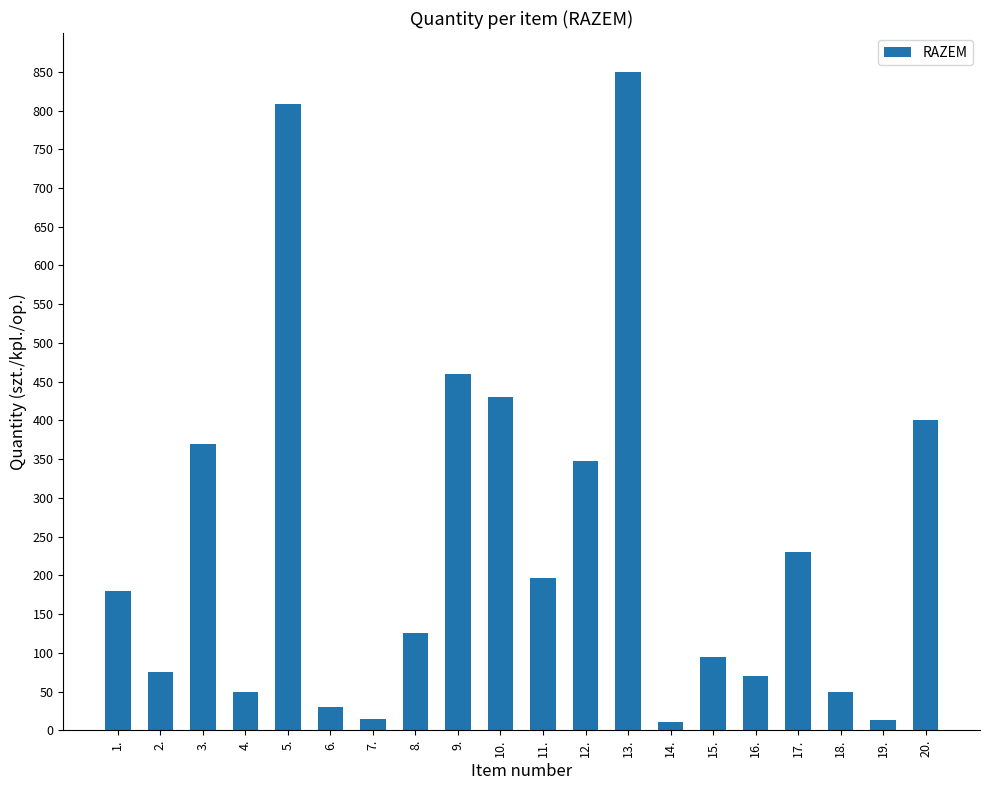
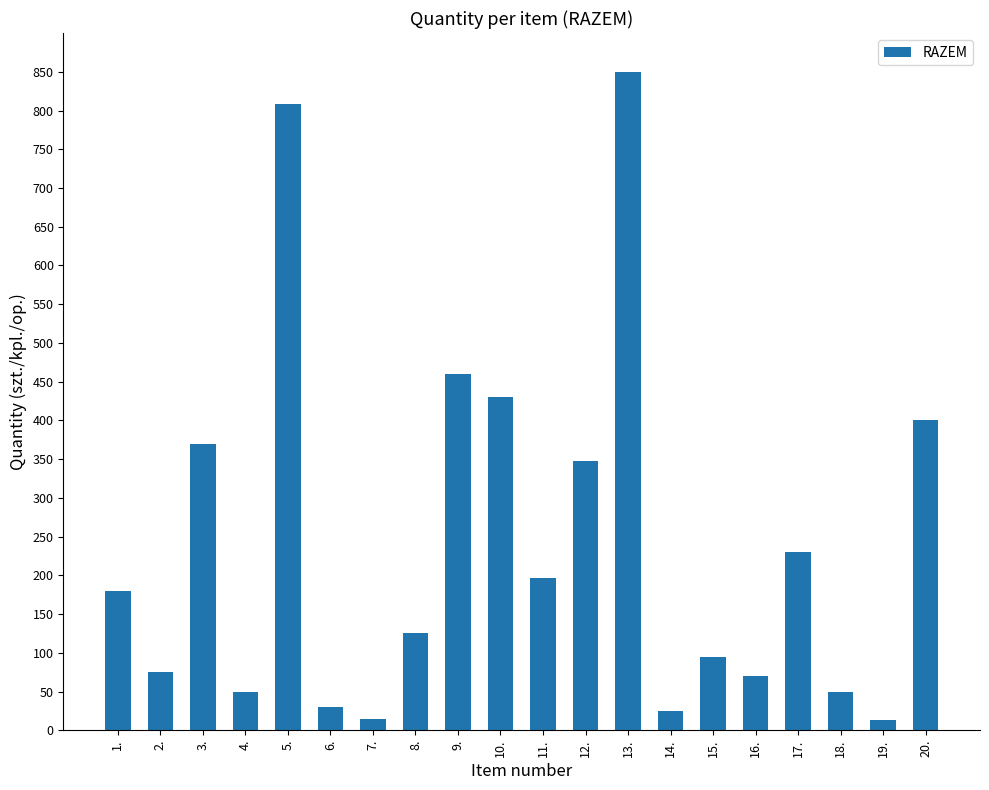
14.: 10 -> 30
